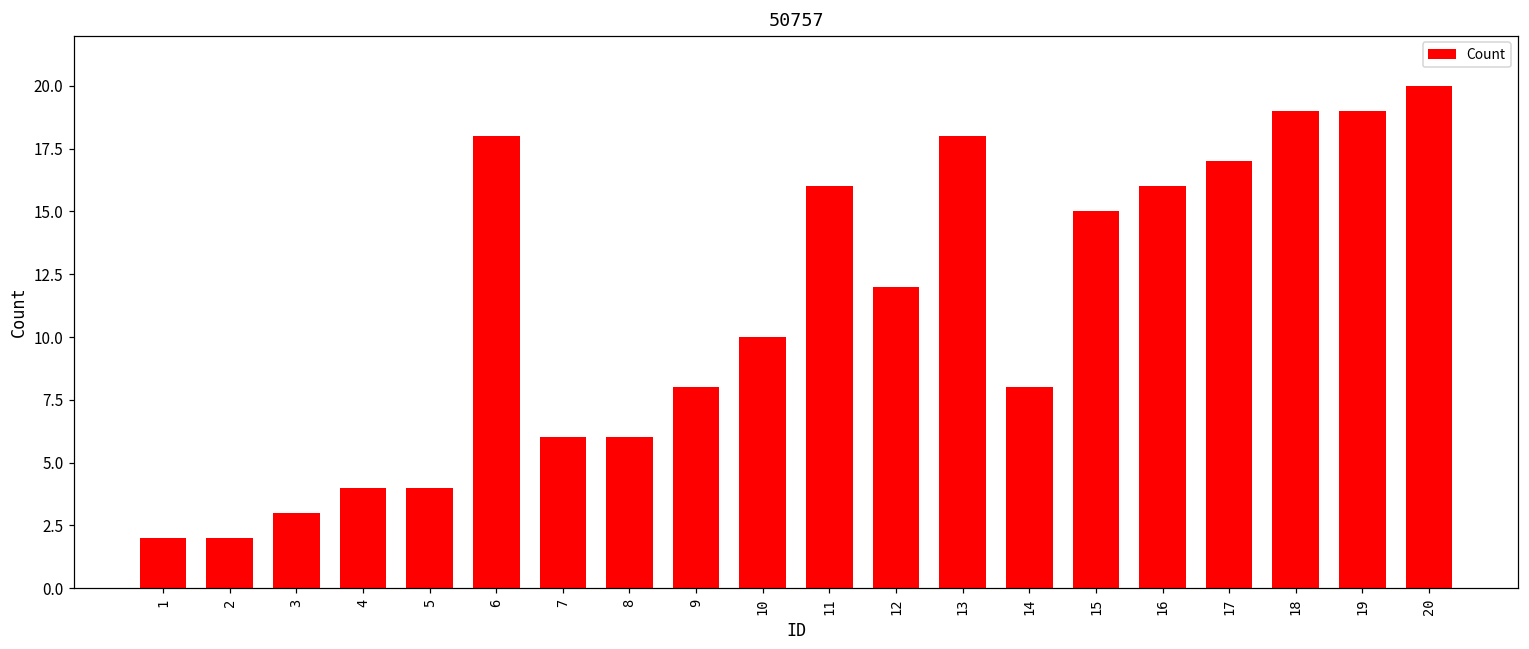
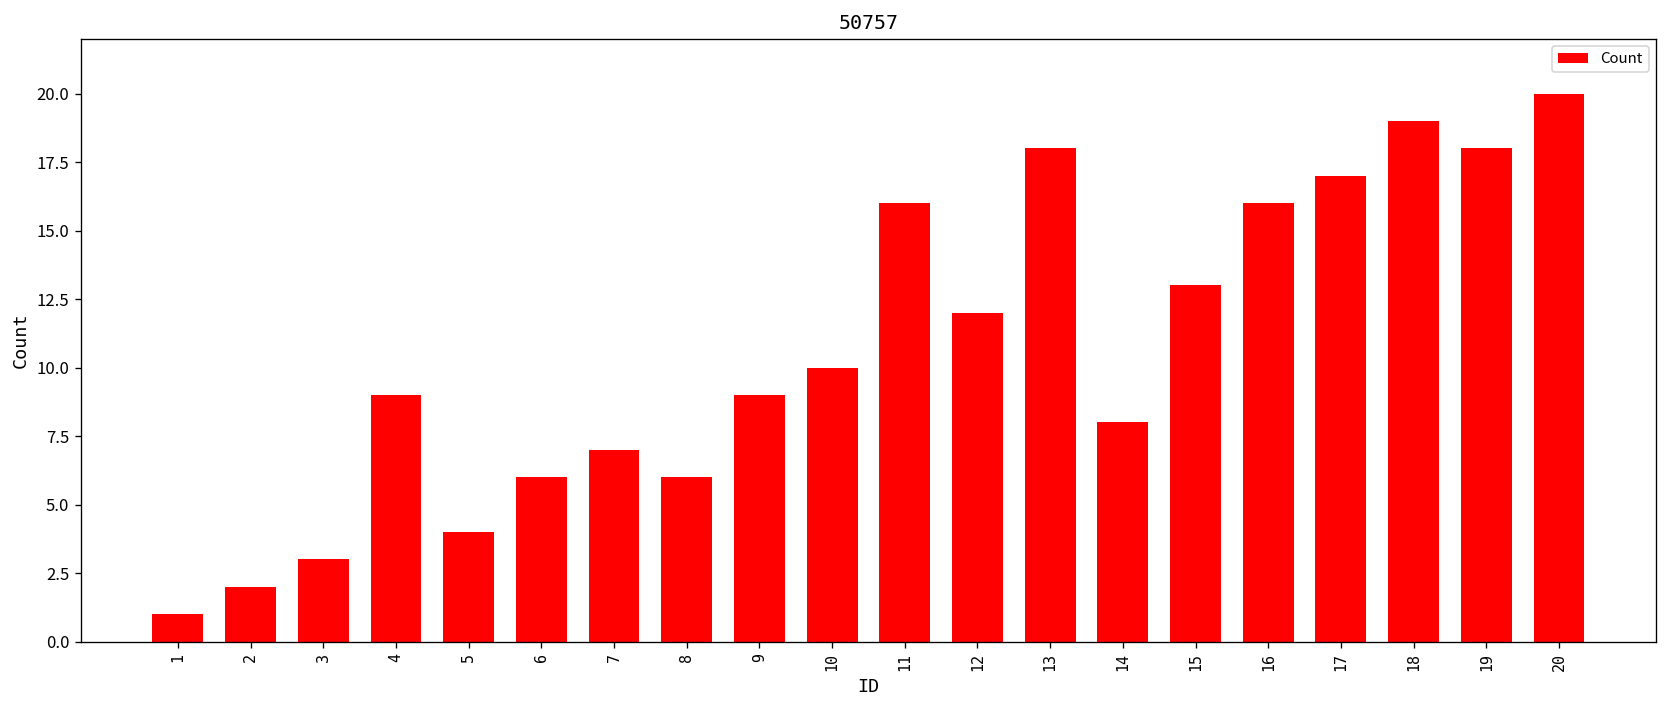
1: 2 -> 1
4: 4 -> 9
6: 18 -> 6
7: 6 -> 7
9: 8 -> 9
15: 15 -> 13
19: 19 -> 18
